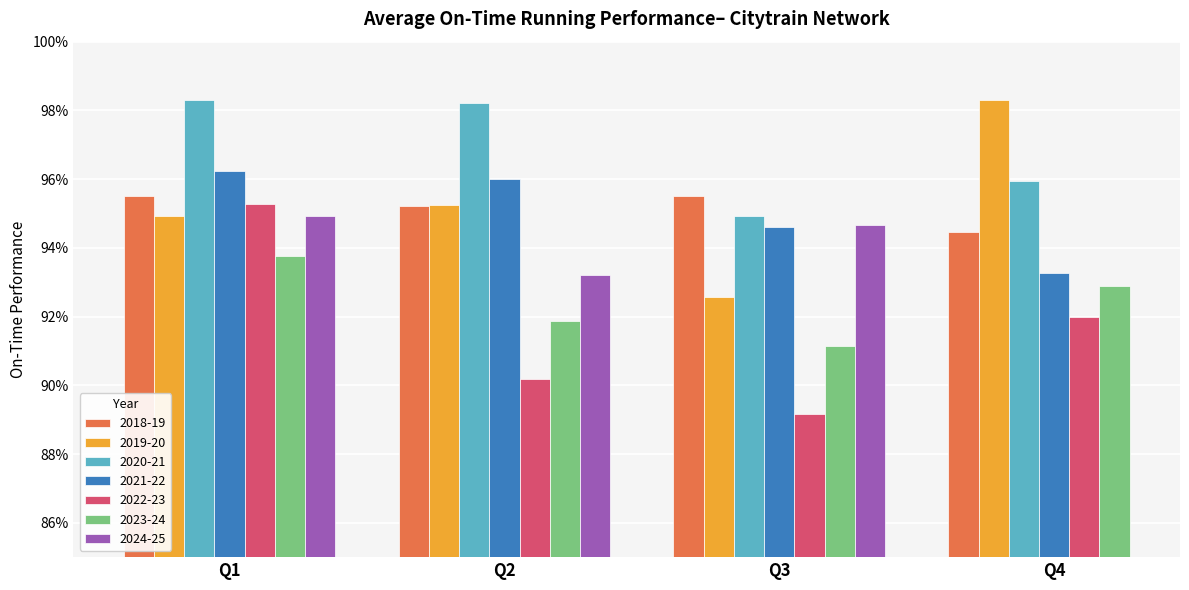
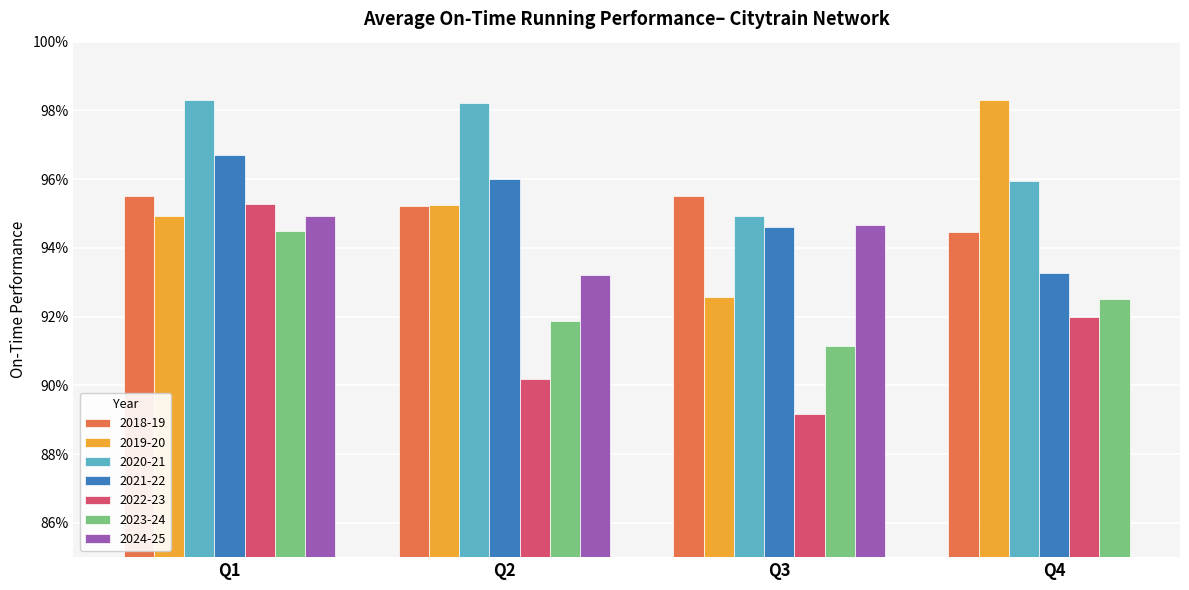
2021-22, Q1: 96.2% -> 96.7%
2023-24, Q1: 93.8% -> 94.5%
2023-24, Q4: 92.9% -> 92.5%
